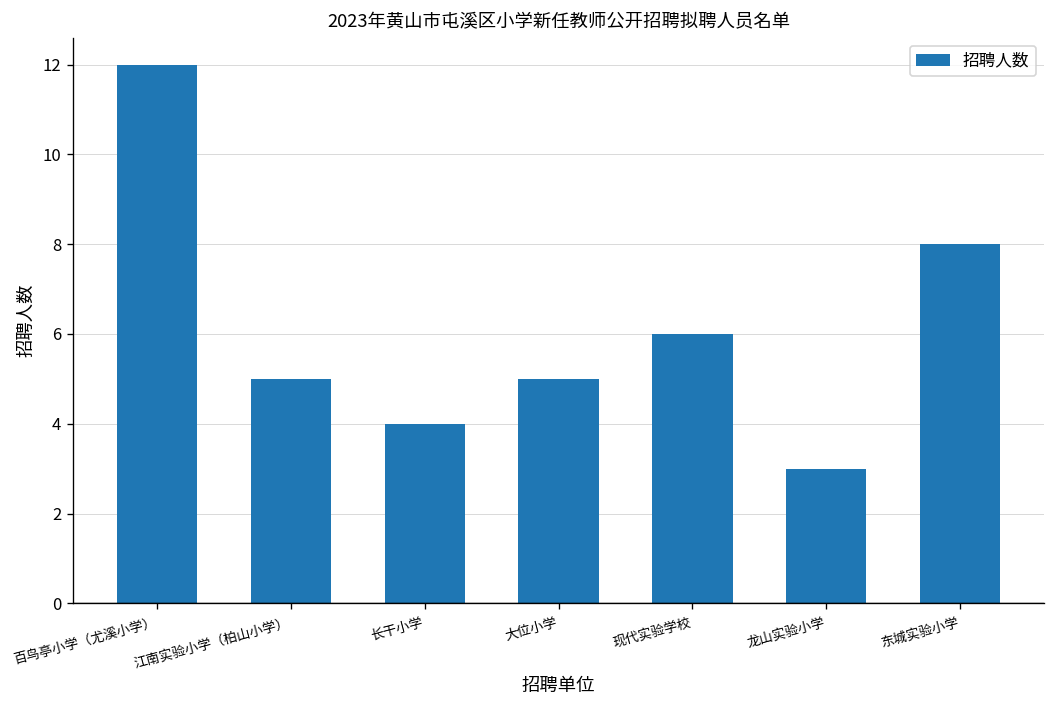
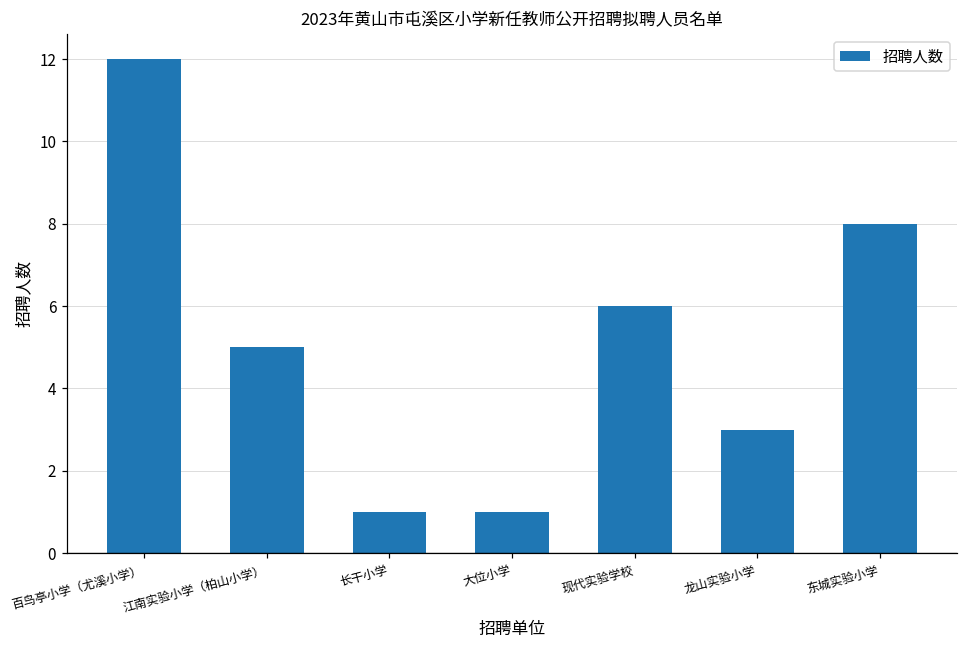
长干小学: 4 -> 1
大位小学: 5 -> 1
